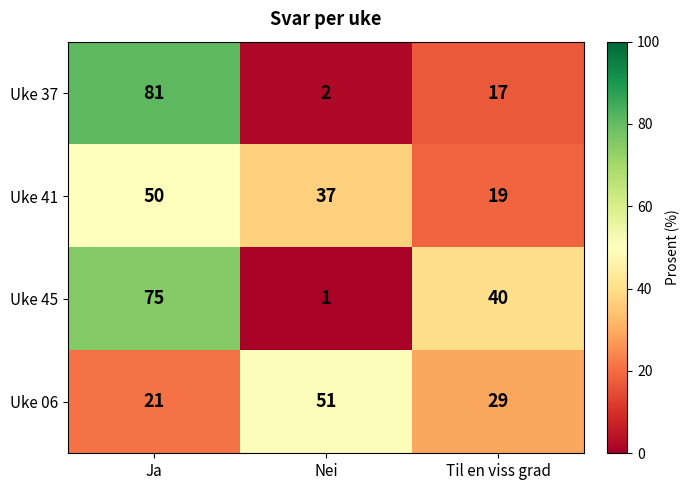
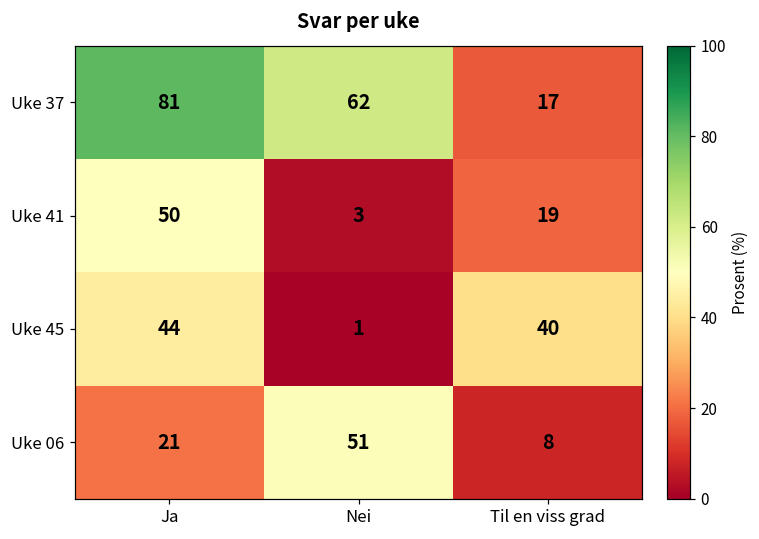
Uke 37, Nei: 2 -> 62
Uke 41, Nei: 37 -> 3
Uke 45, Ja: 75 -> 44
Uke 06, Til en viss grad: 29 -> 8
